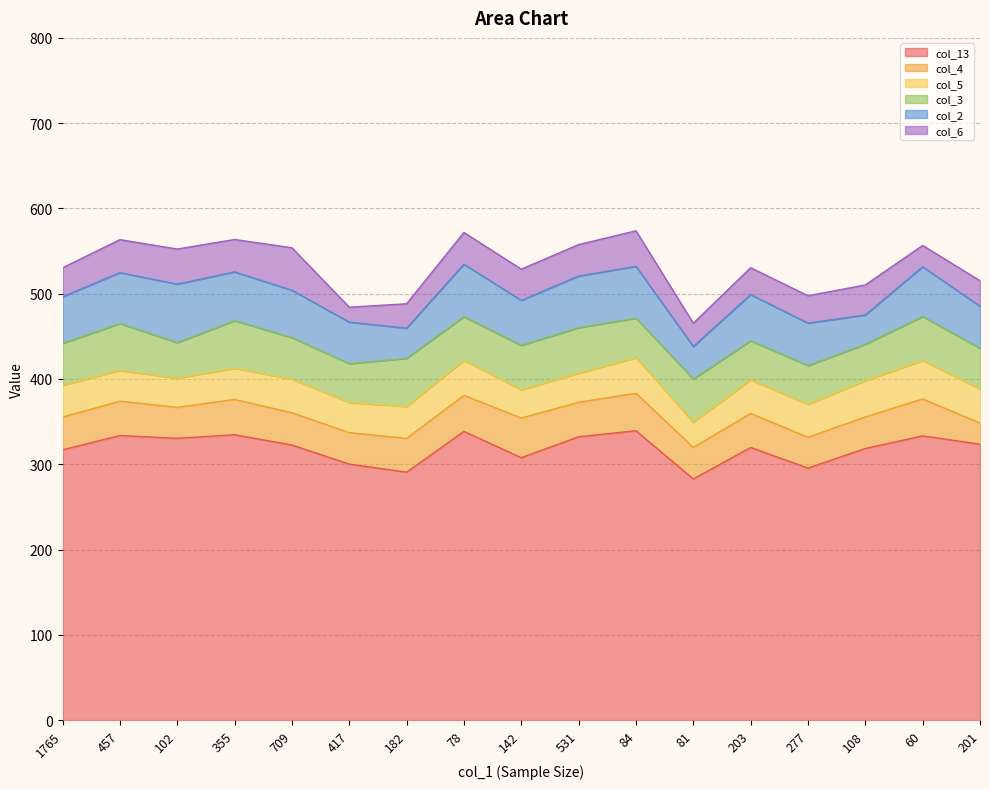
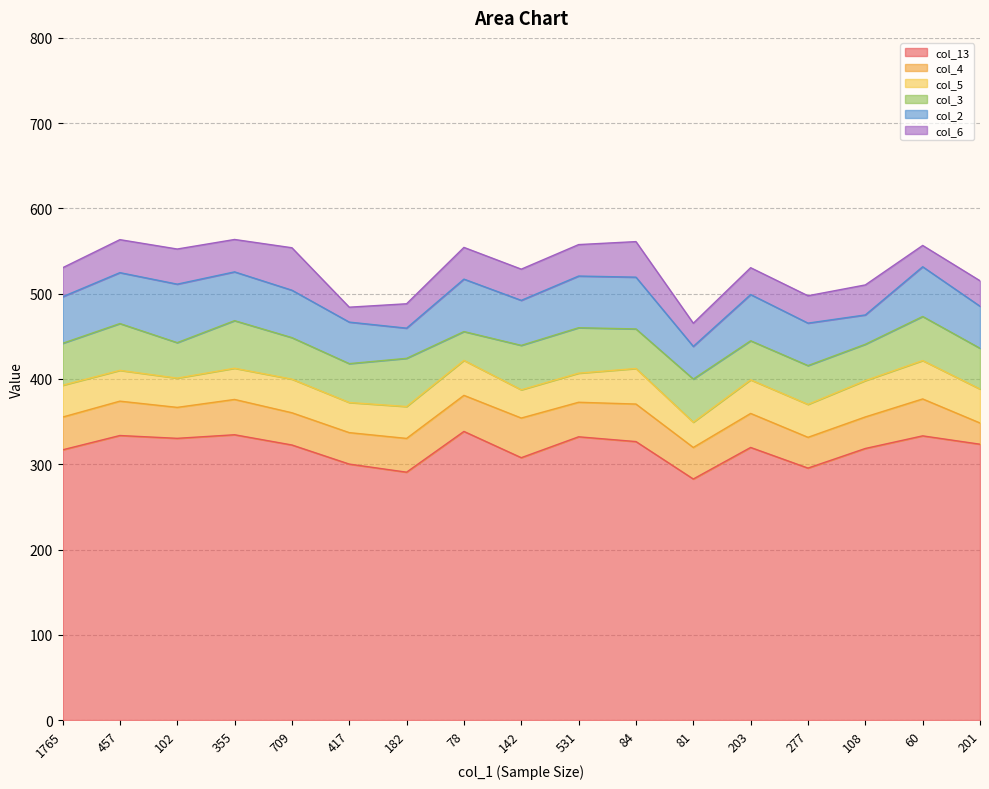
col_3, 78: 50 -> 30
col_13, 84: 340 -> 330
